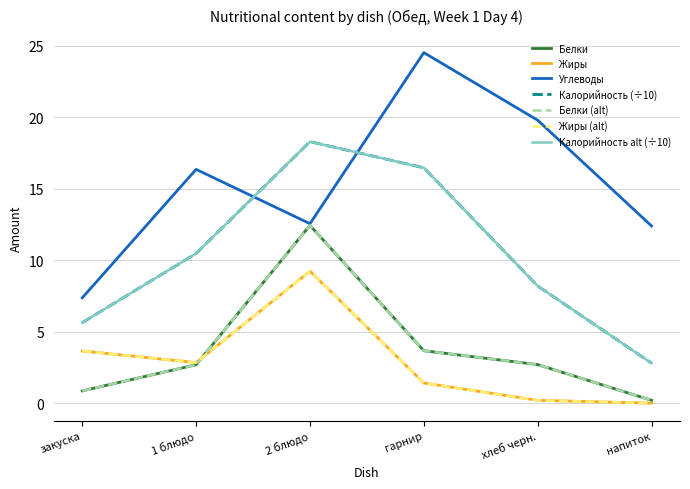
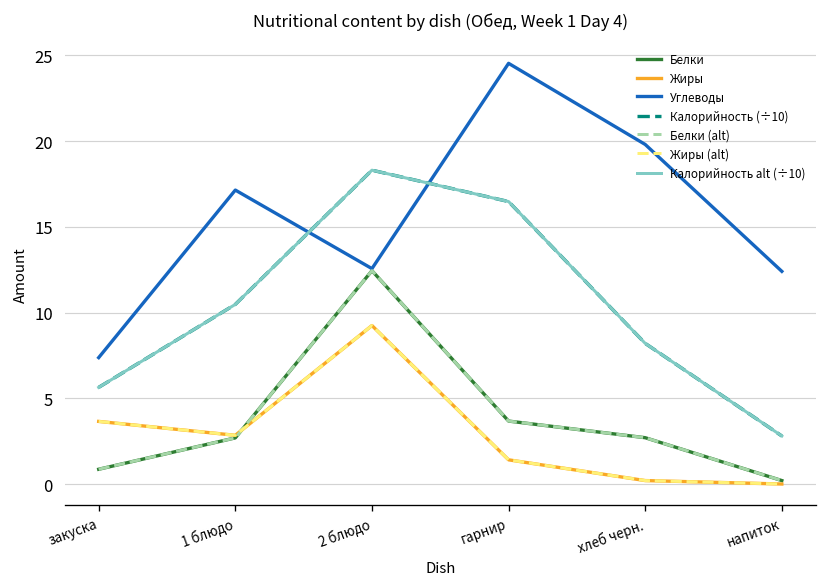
Углеводы, 1 блюдо: 16.4 -> 17.1
